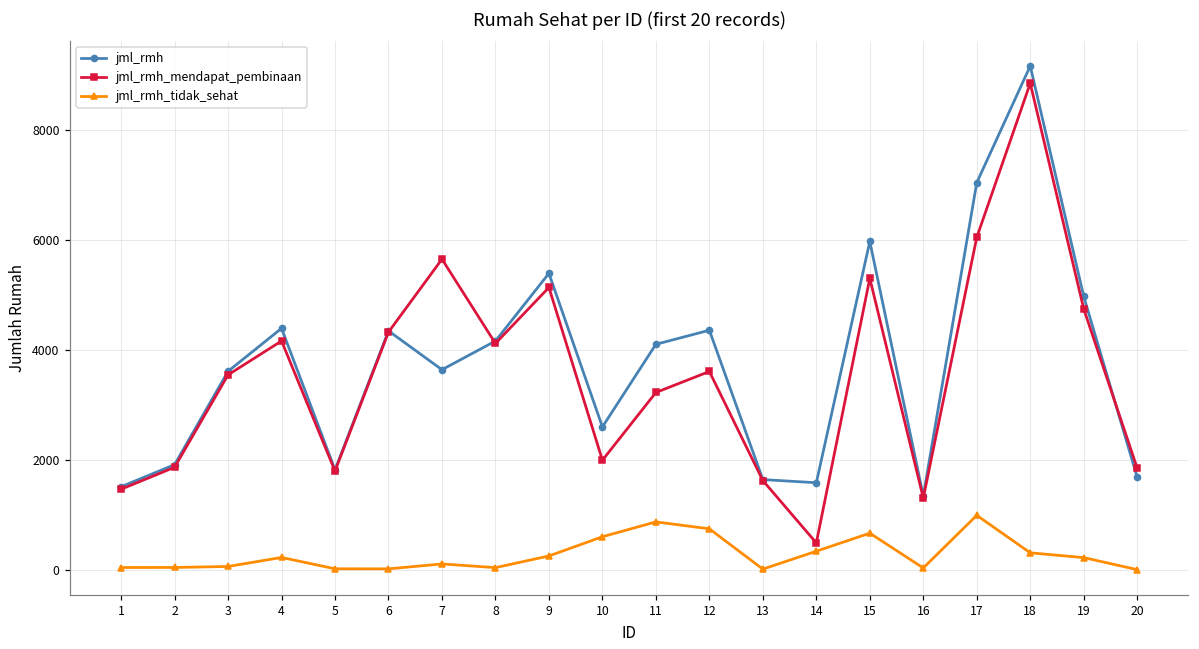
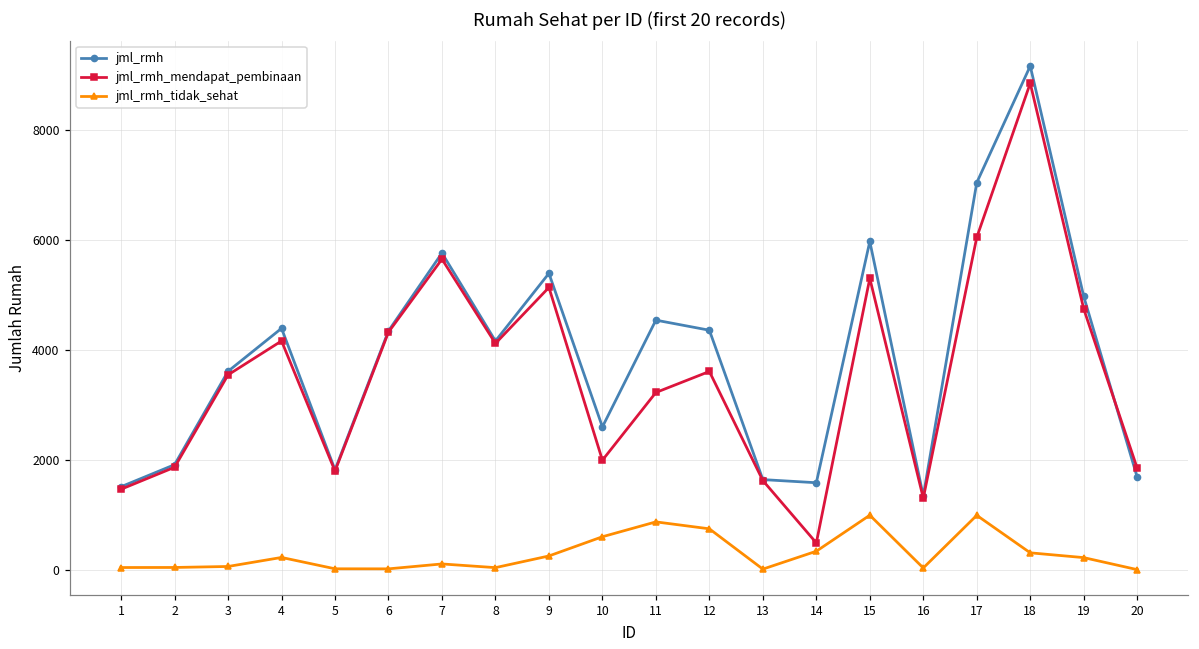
jml_rmh, 7: 3600 -> 5800
jml_rmh, 11: 4100 -> 4500
jml_rmh_tidak_sehat, 15: 700 -> 1000
